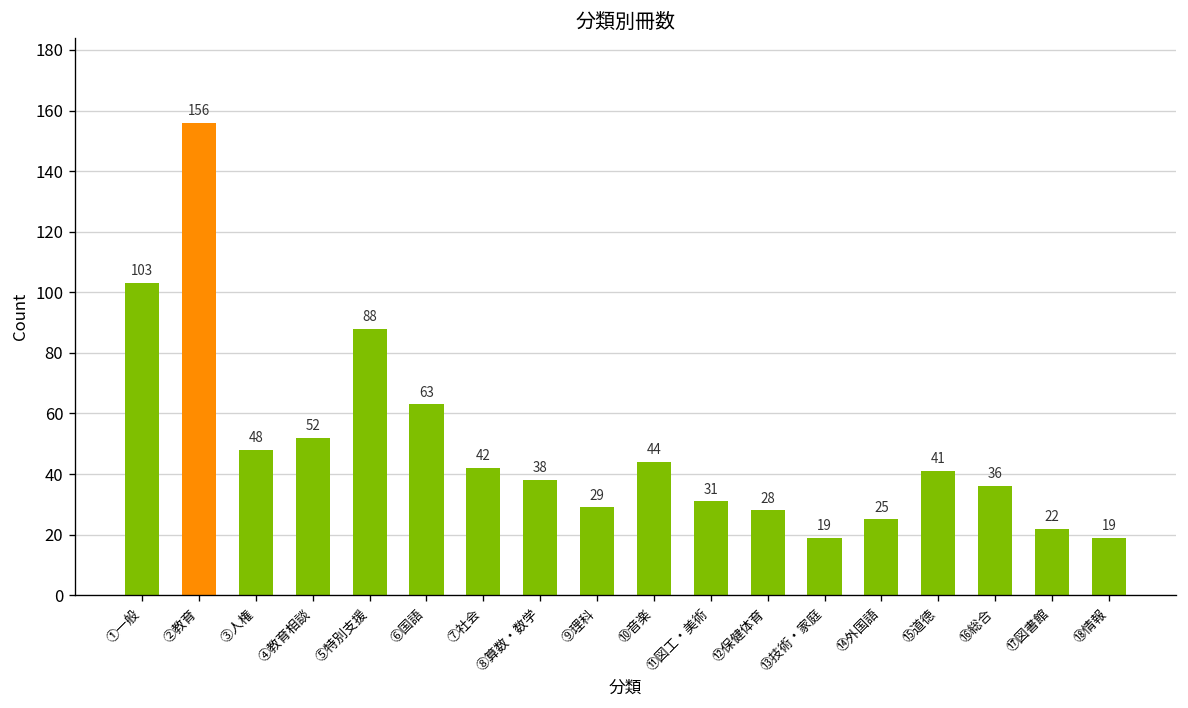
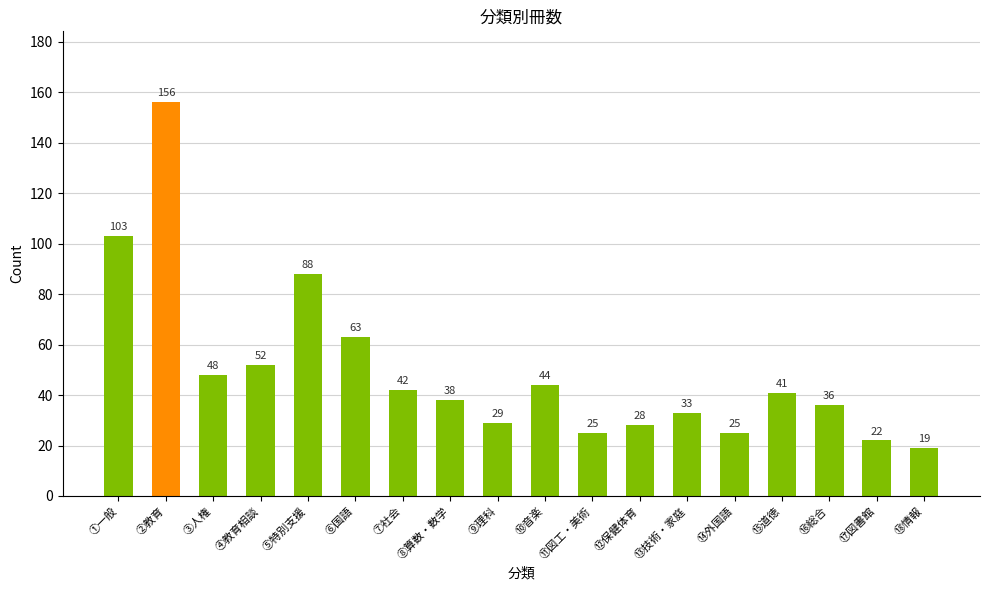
⑪図工・美術: 31 -> 25
⑬技術・家庭: 19 -> 33
